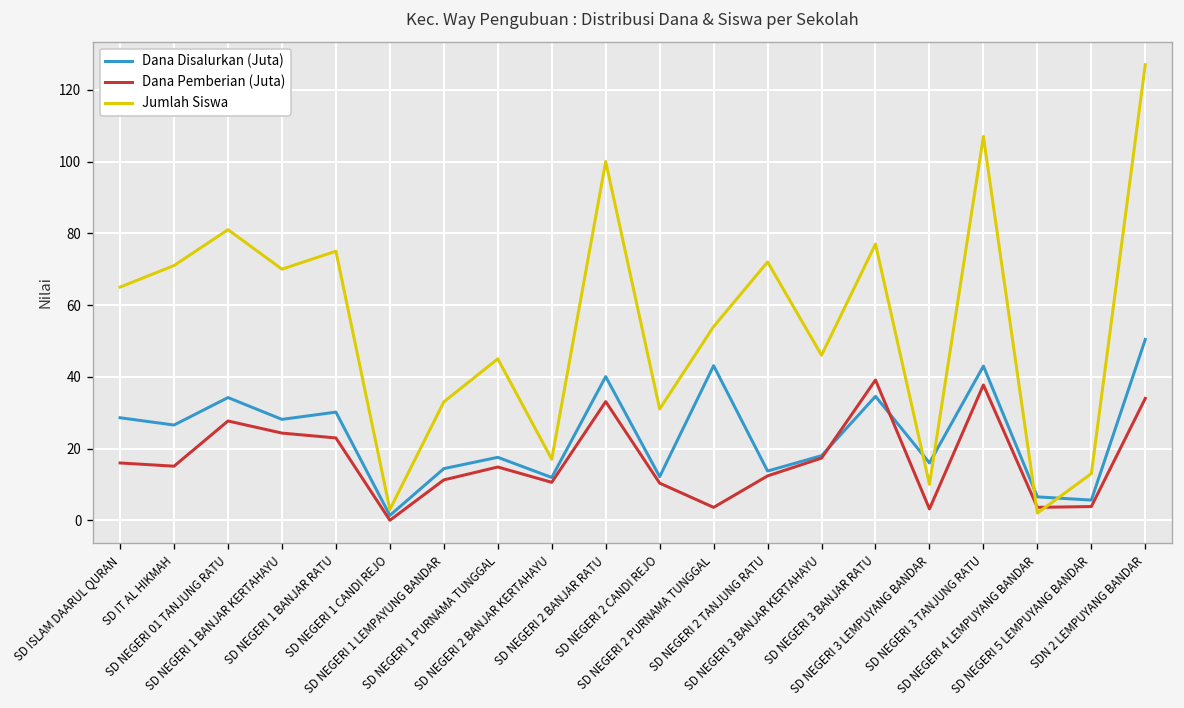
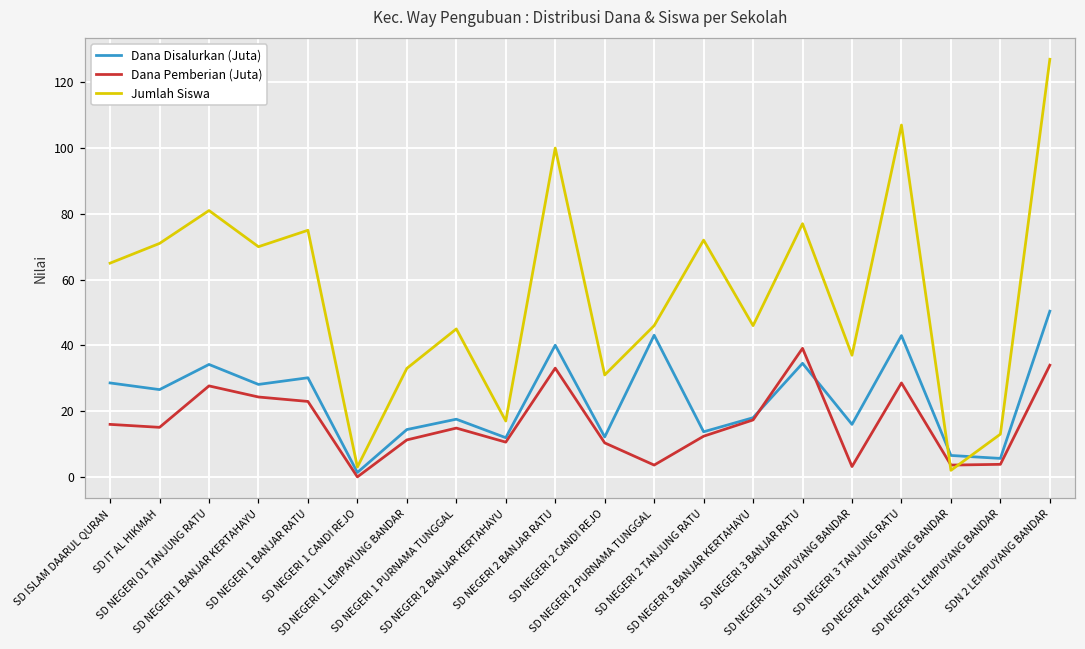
Jumlah Siswa, SD NEGERI 2 PURNAMA TUNGGAL: 54 -> 46
Jumlah Siswa, SD NEGERI 3 LEMPUYANG BANDAR: 10 -> 37
Dana Pemberian (Juta), SD NEGERI 3 TANJUNG RATU: 38 -> 29
